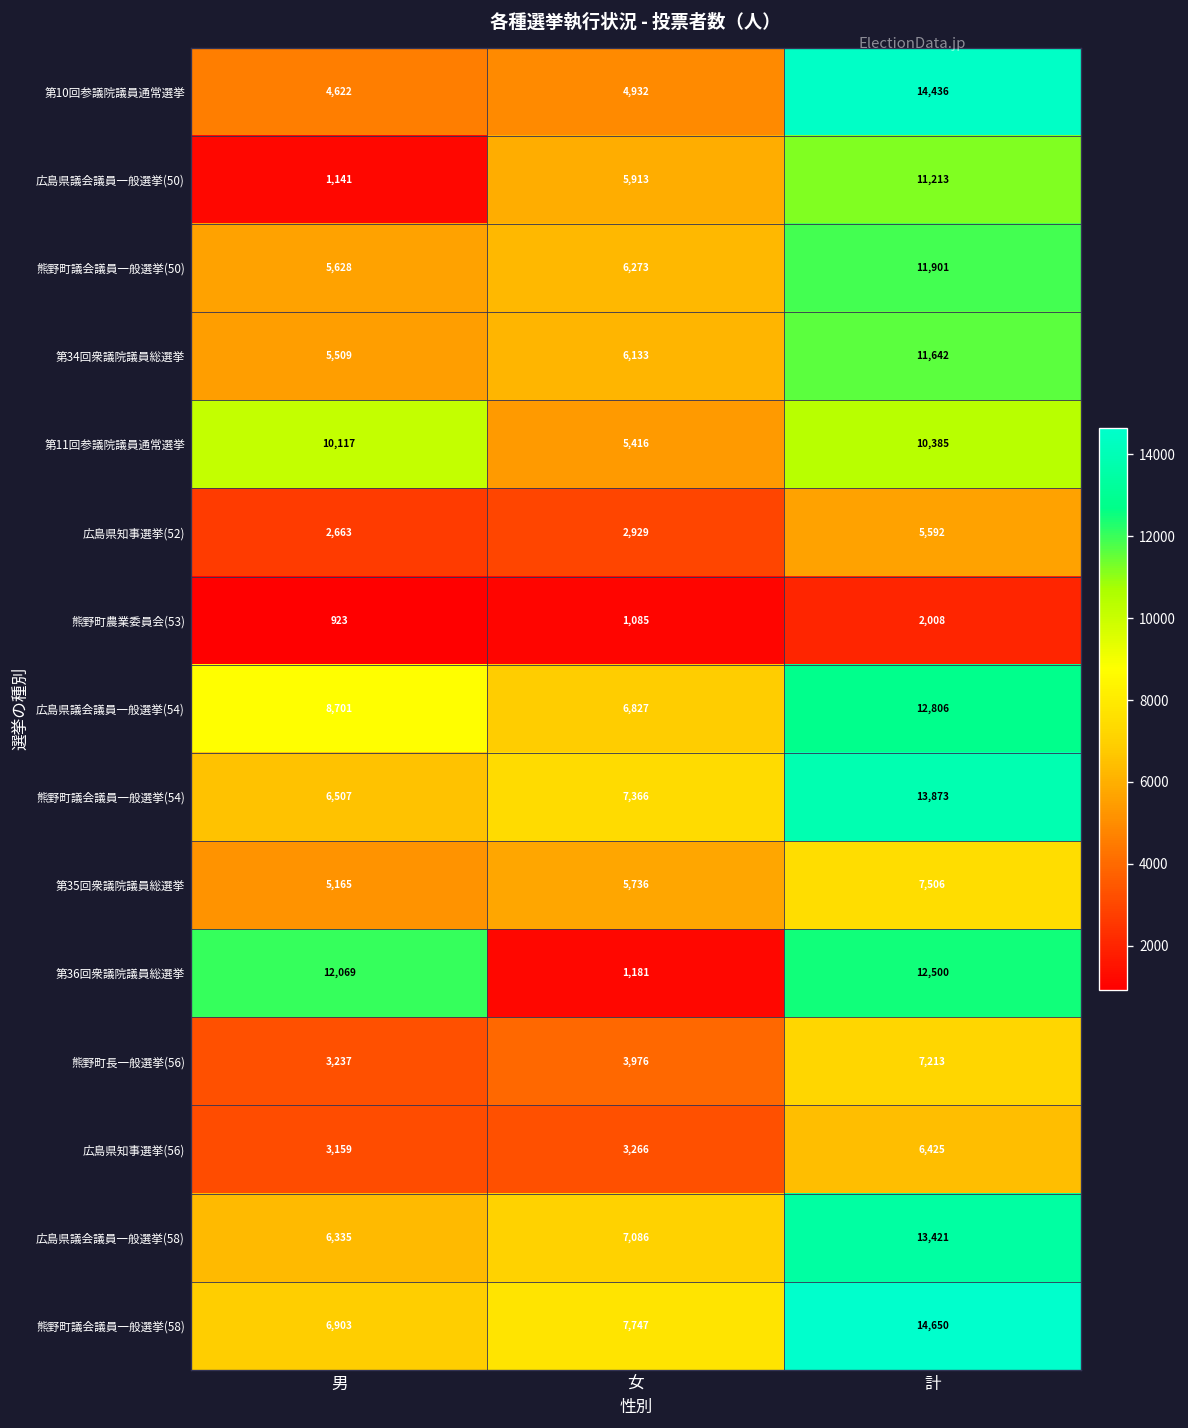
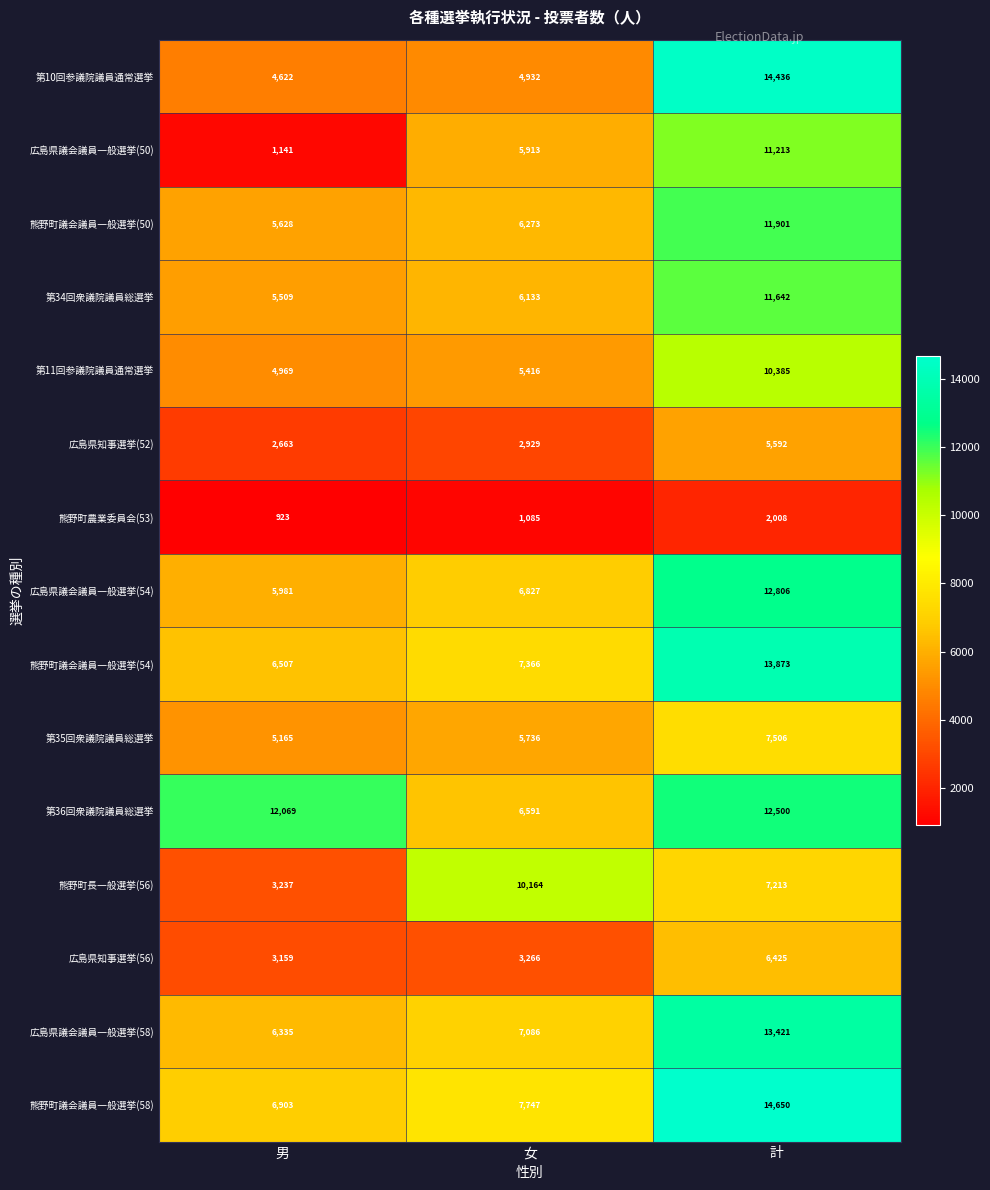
第11回参議院議員通常選挙, 男: 10,117 -> 4,969
広島県議会議員一般選挙(54), 男: 8,701 -> 5,981
第36回衆議院議員総選挙, 女: 1,181 -> 6,591
熊野町長一般選挙(56), 女: 3,976 -> 10,164
